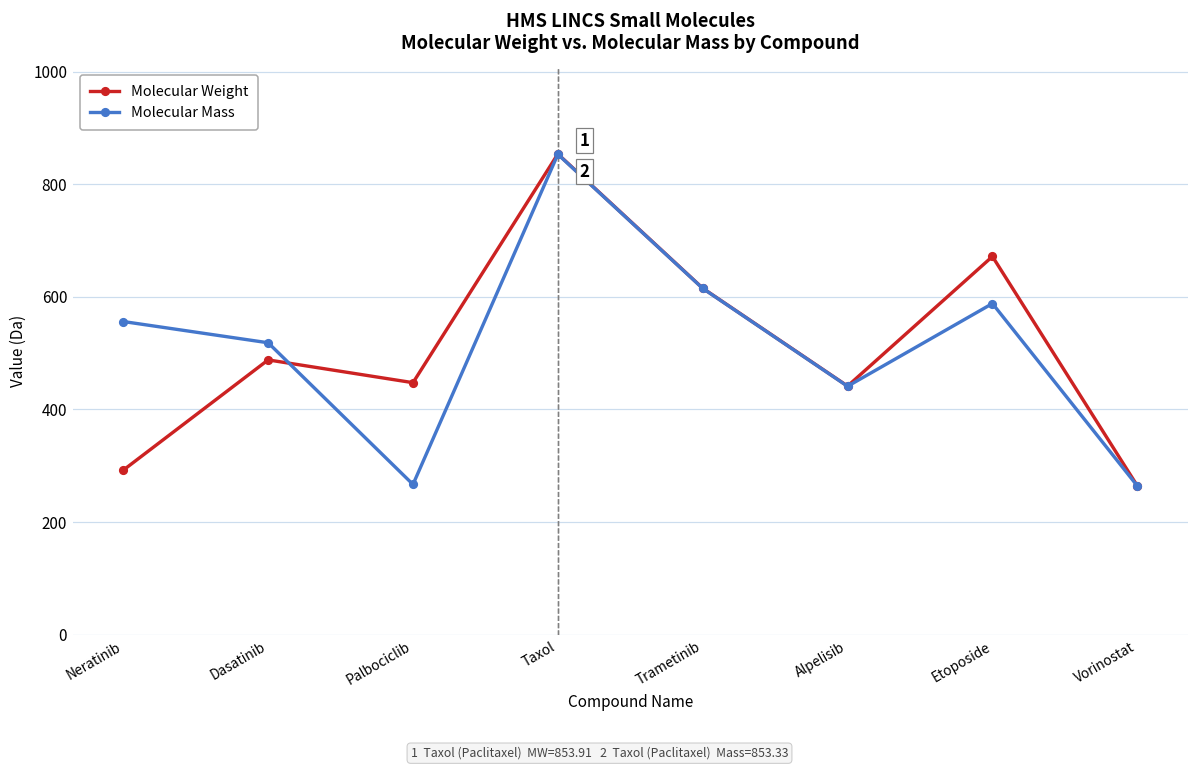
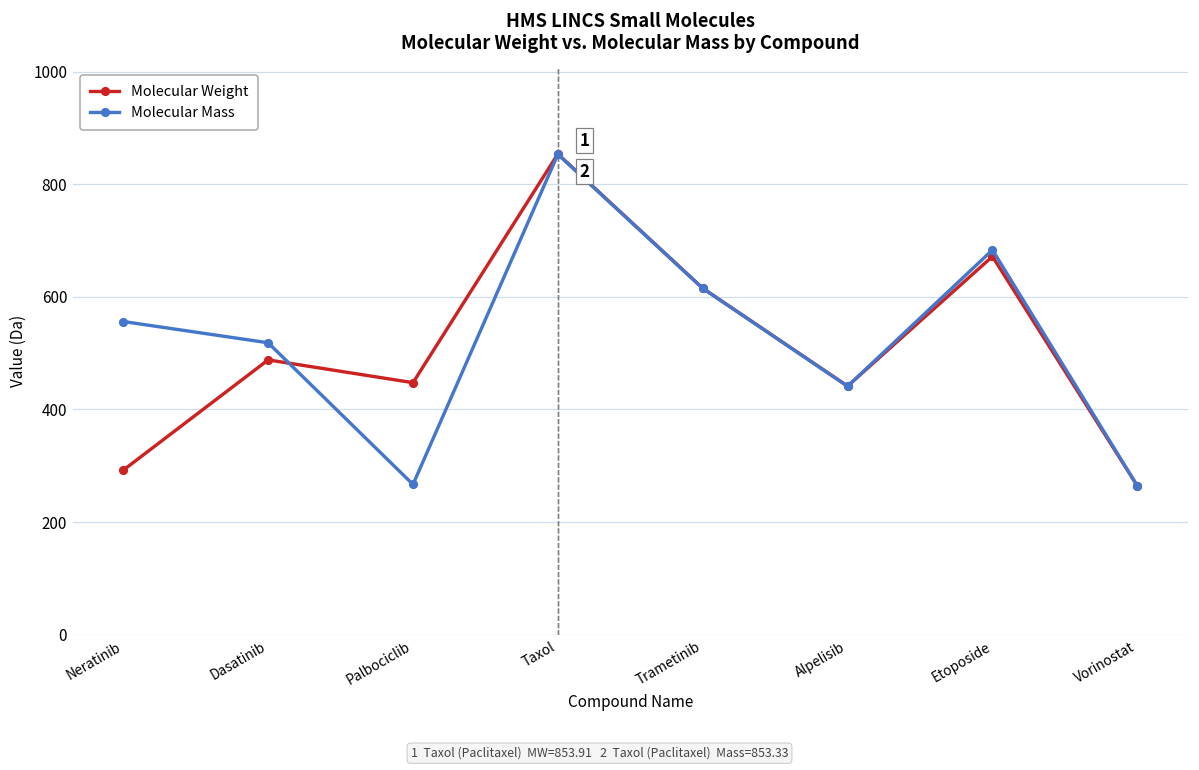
Molecular Mass, Etoposide: 590 -> 680
